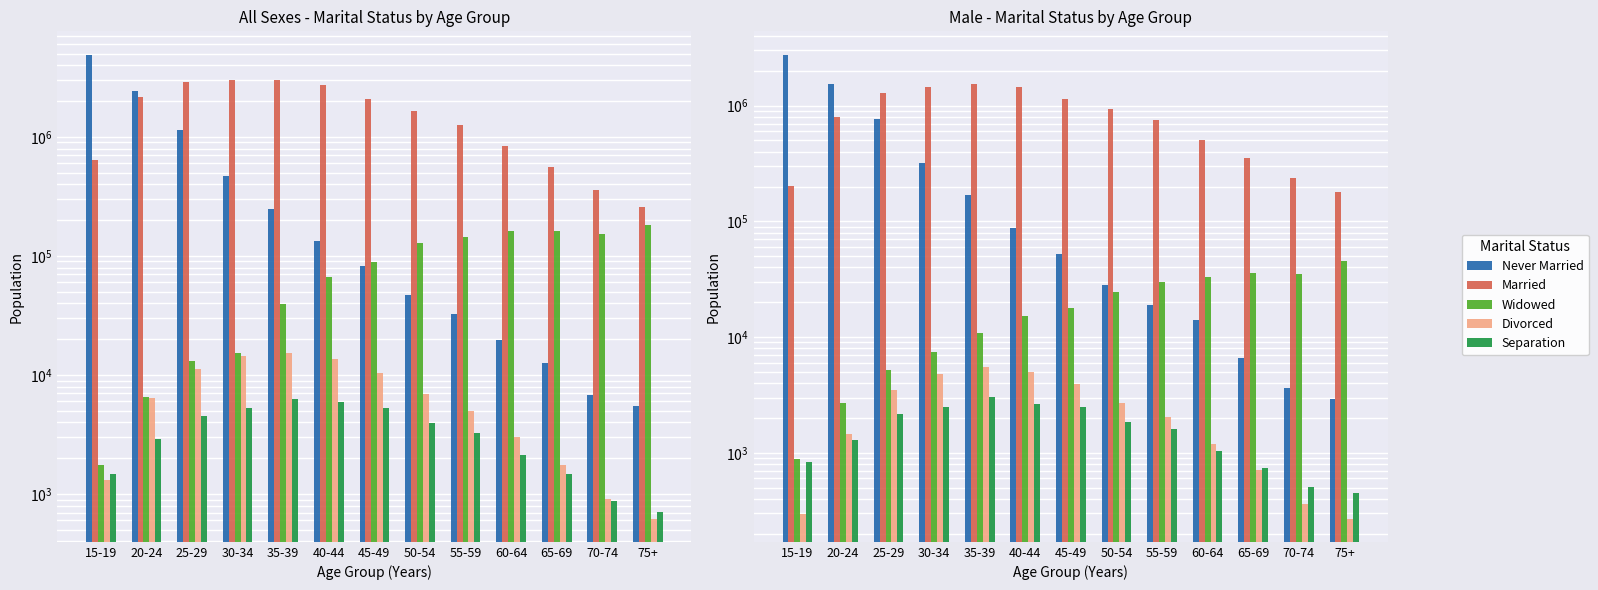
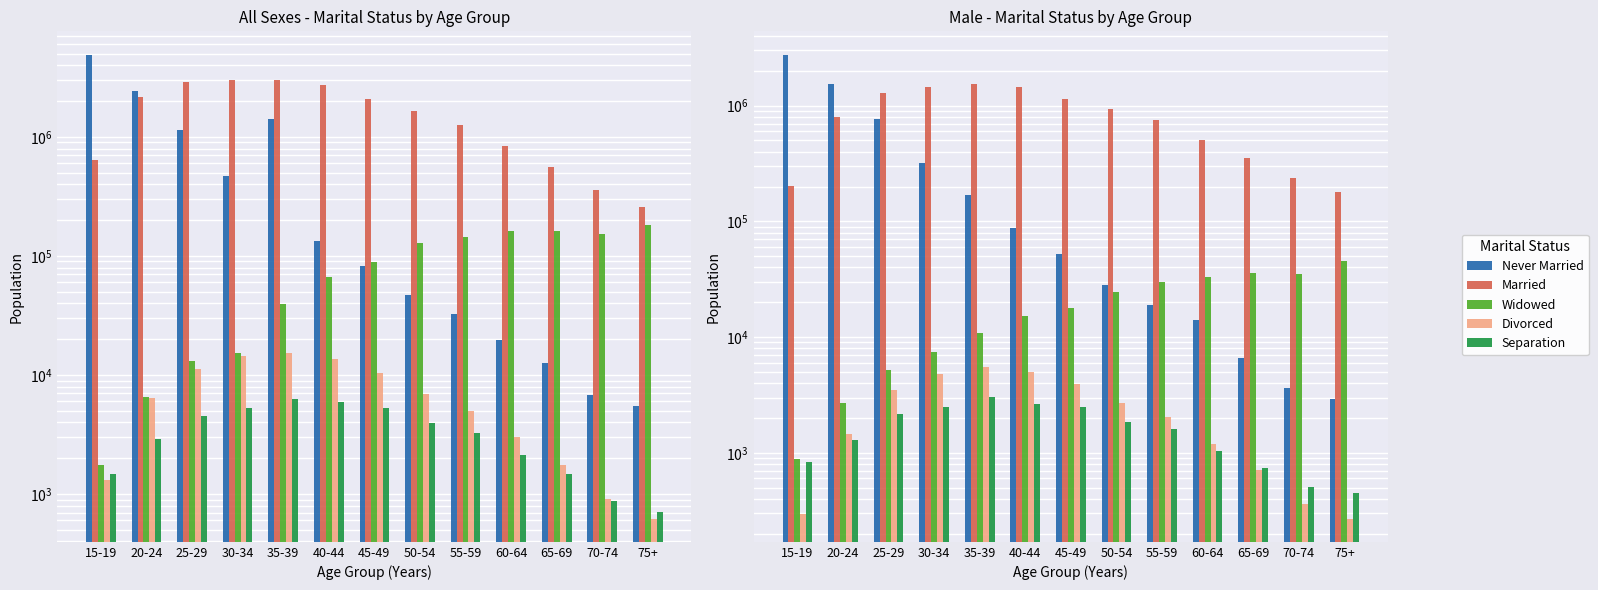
All Sexes - Marital Status by Age Group, Never Married, 35-39: 250000 -> 1400000
